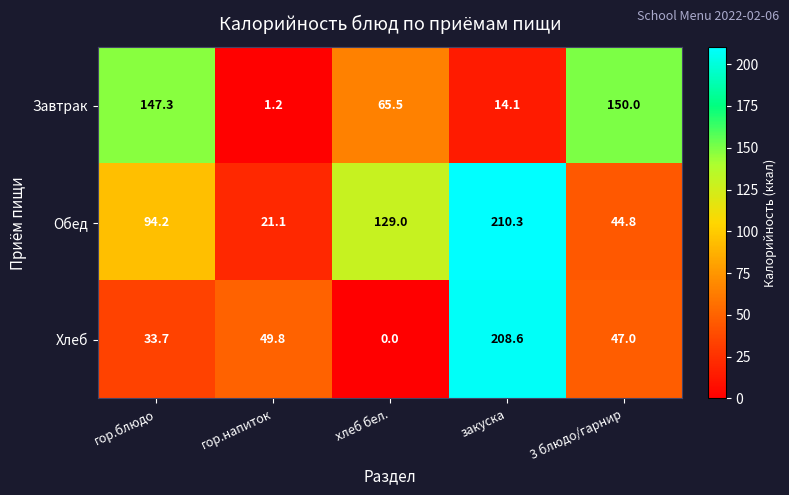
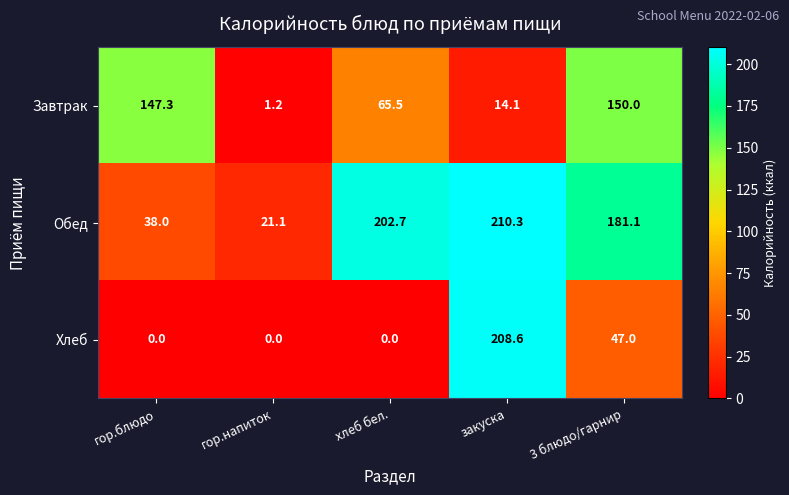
Обед, гор.блюдо: 94.2 -> 38.0
Обед, хлеб бел.: 129.0 -> 202.7
Обед, 3 блюдо/гарнир: 44.8 -> 181.1
Хлеб, гор.блюдо: 33.7 -> 0.0
Хлеб, гор.напиток: 49.8 -> 0.0
